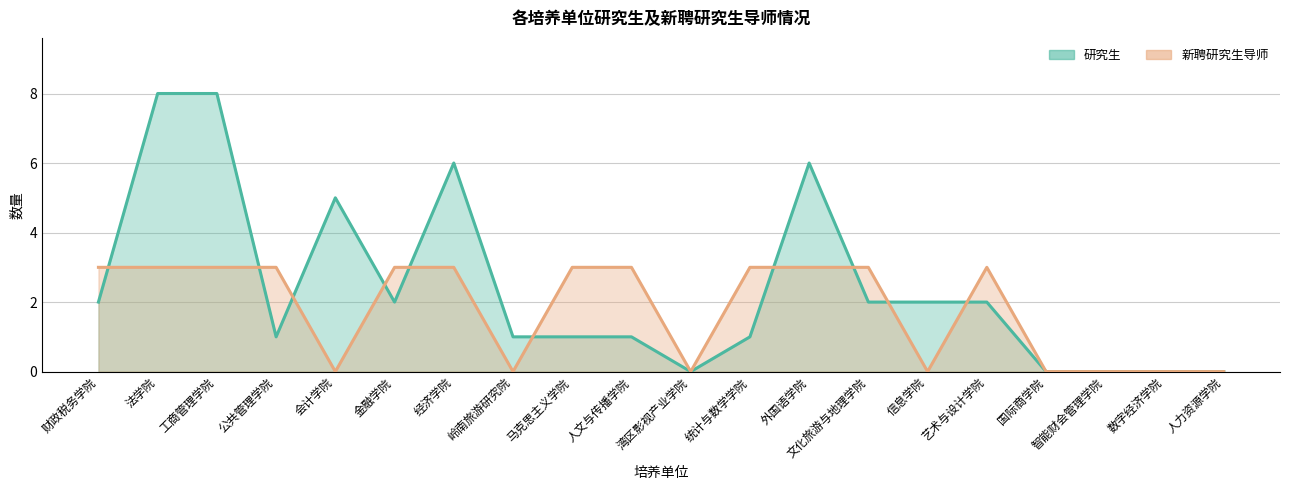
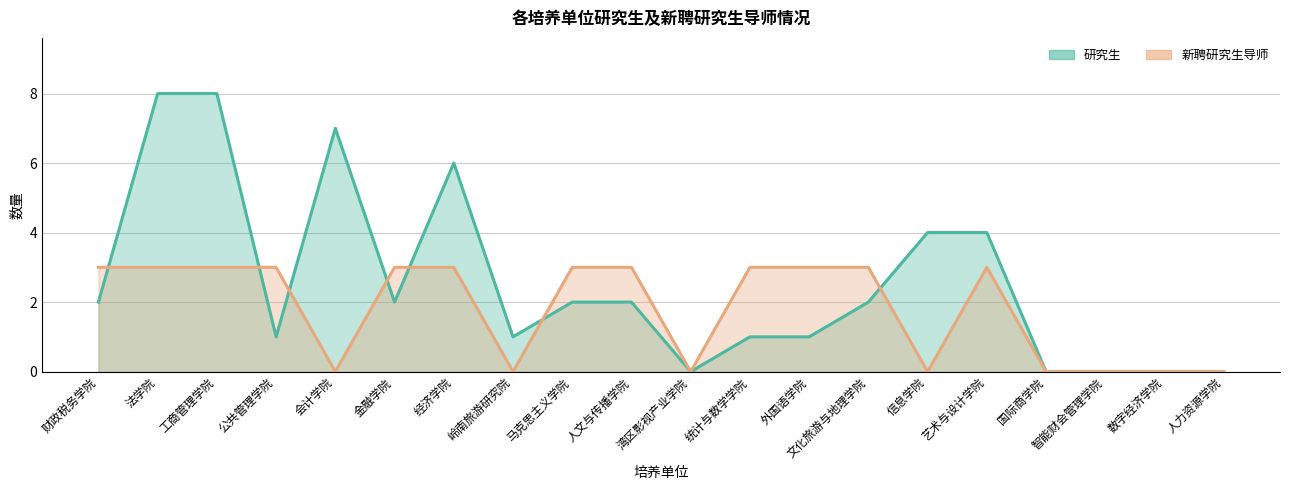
研究生, 会计学院: 5 -> 7
研究生, 马克思主义学院: 1 -> 2
研究生, 人文与传播学院: 1 -> 2
研究生, 外国语学院: 6 -> 1
研究生, 信息学院: 2 -> 4
研究生, 艺术与设计学院: 2 -> 4
